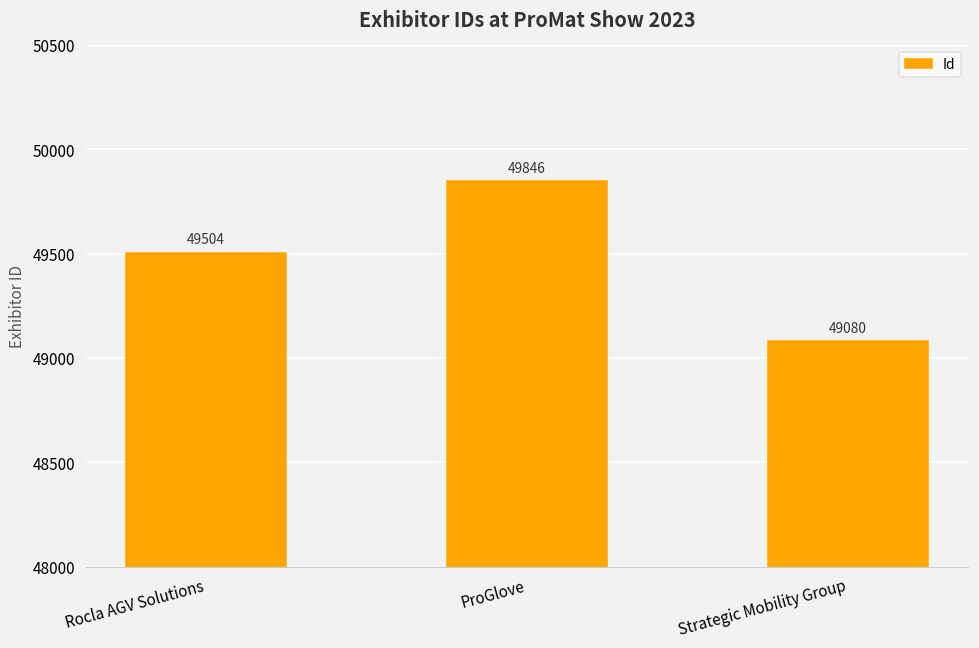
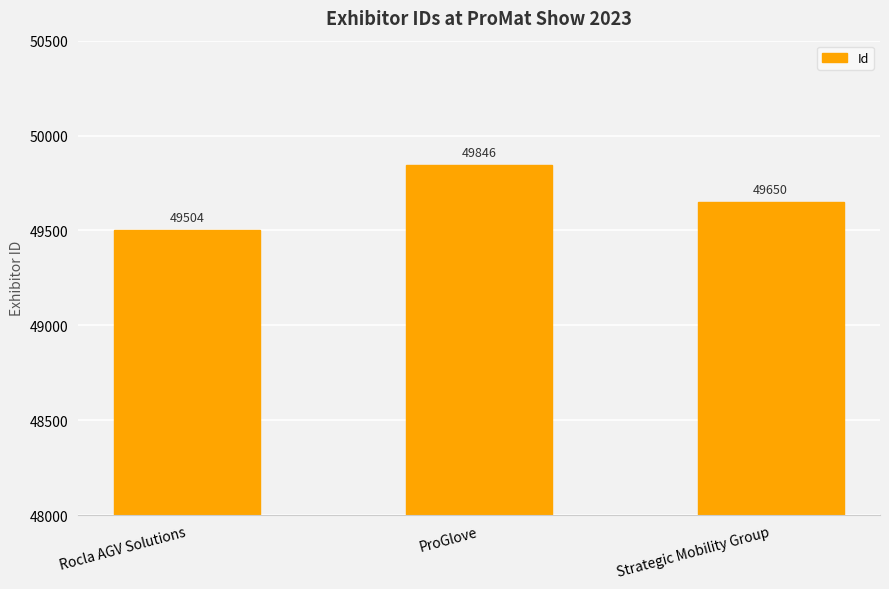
Strategic Mobility Group: 49080 -> 49650
